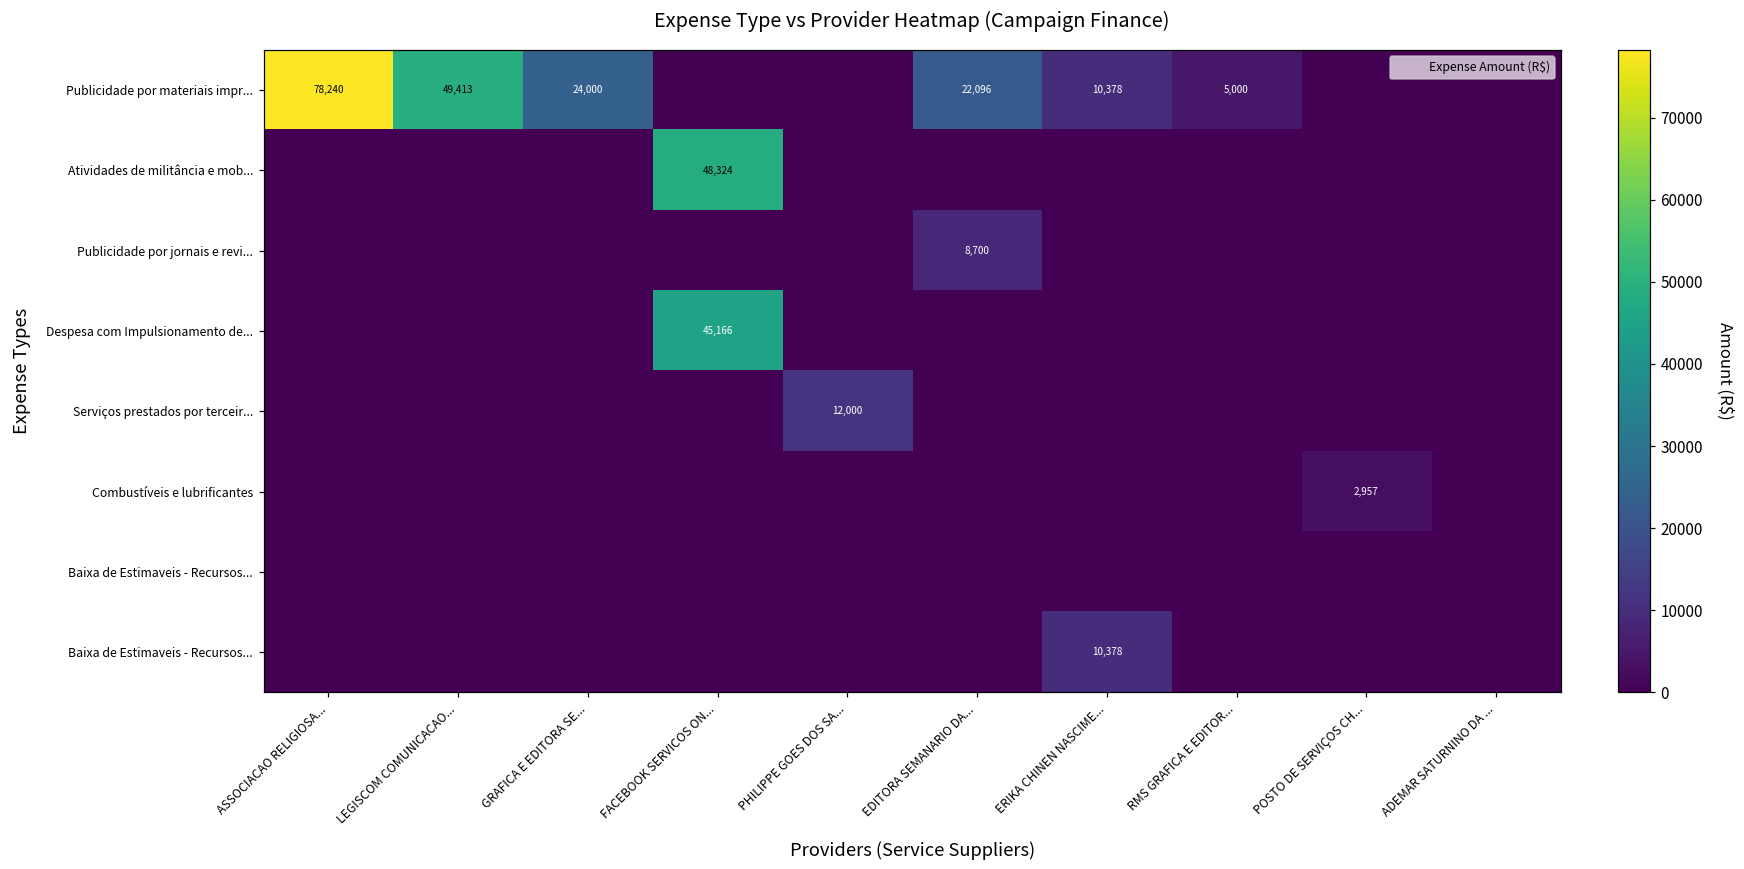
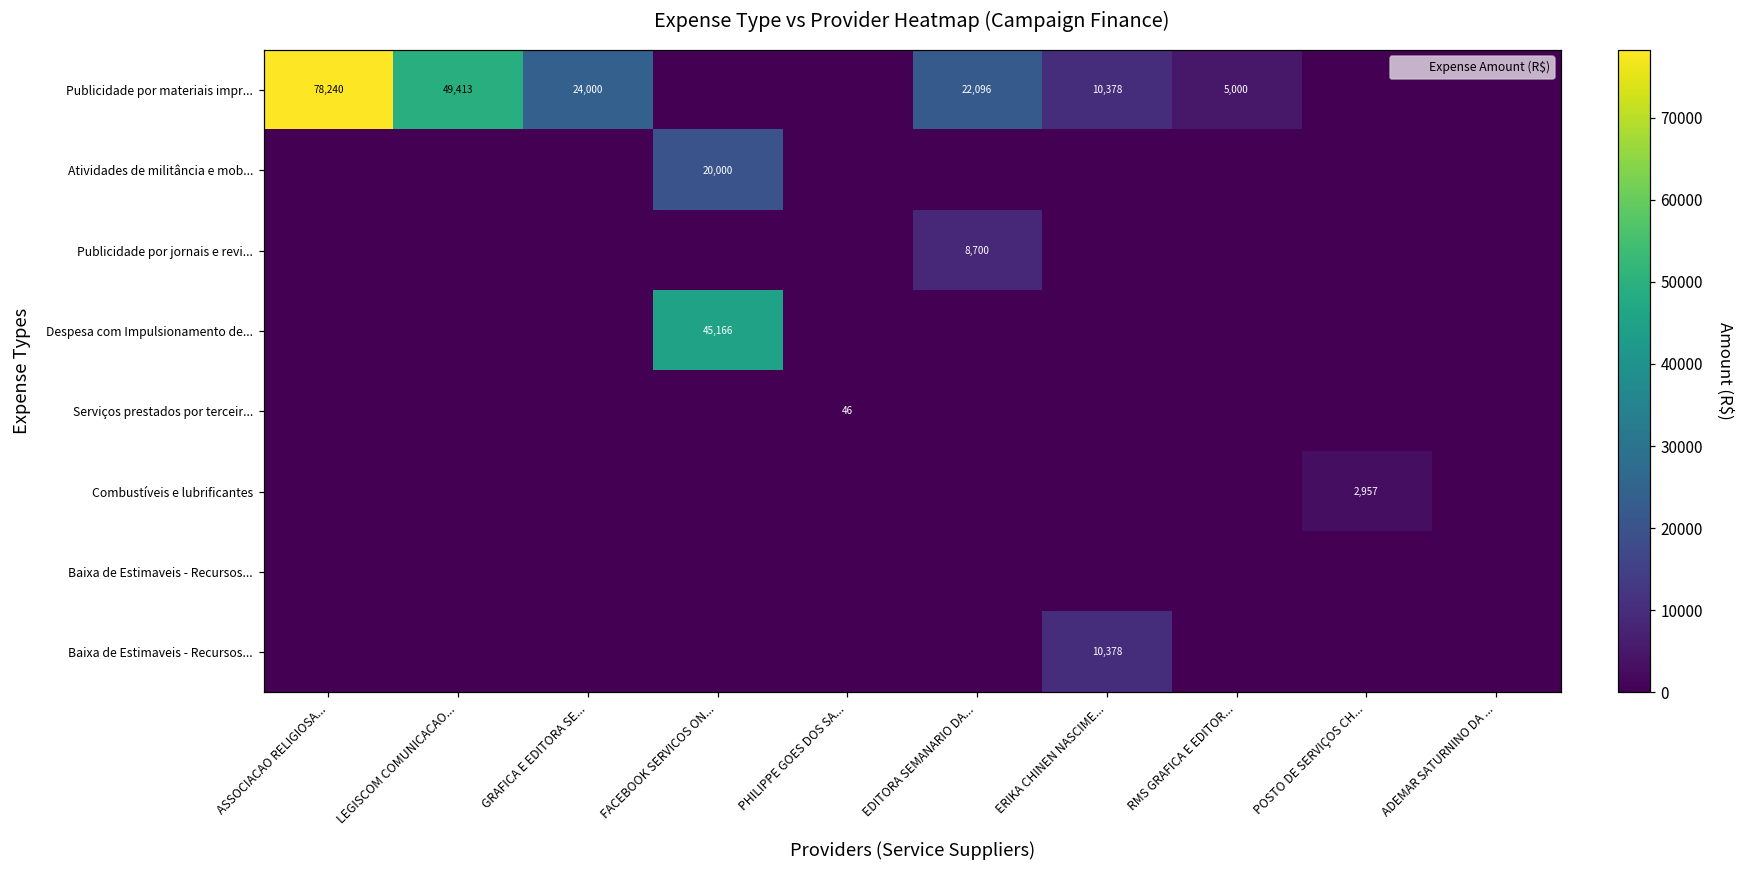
Atividades de militância e mob..., FACEBOOK SERVICOS ON...: 48,324 -> 20,000
Serviços prestados por terceir..., PHILIPPE GOES DOS SA...: 12,000 -> 46
